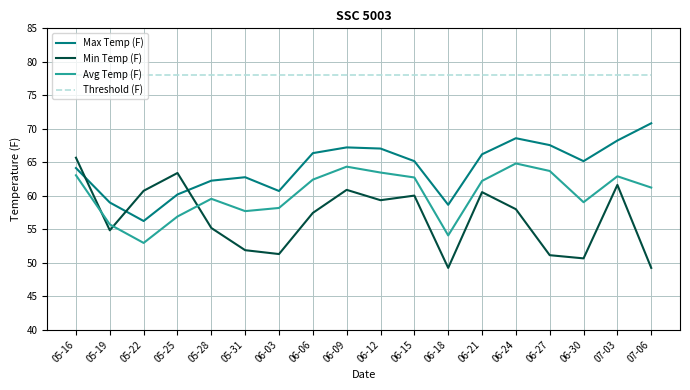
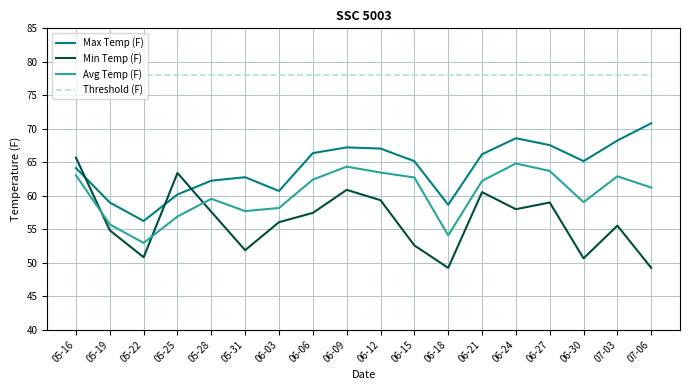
Min Temp (F), 05-22: 61 -> 51
Min Temp (F), 05-28: 55 -> 58
Min Temp (F), 06-03: 51 -> 56
Min Temp (F), 06-15: 60 -> 53
Min Temp (F), 06-27: 51 -> 59
Min Temp (F), 07-03: 62 -> 56
